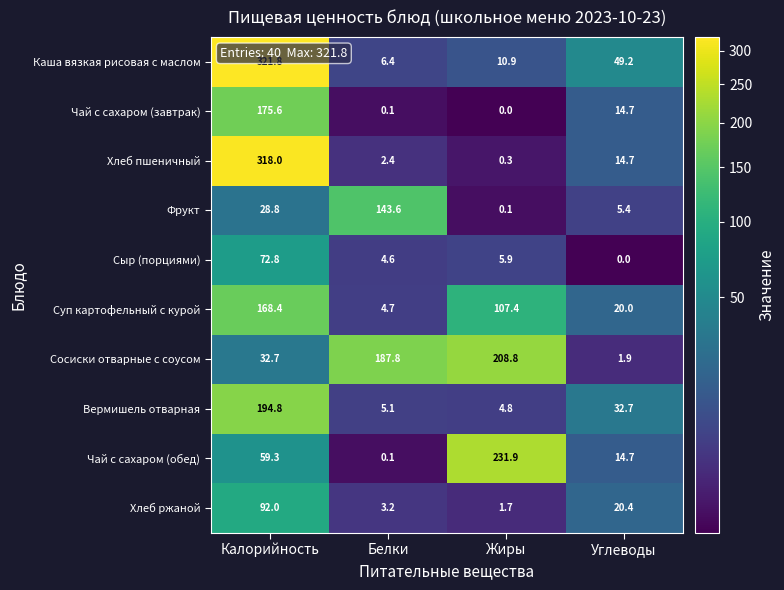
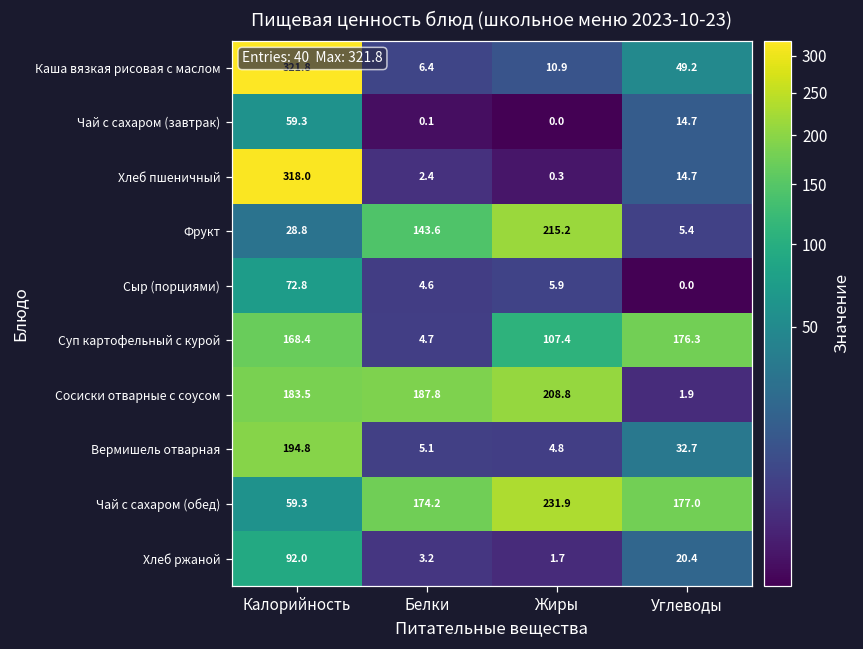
Чай с сахаром (завтрак), Калорийность: 175.6 -> 59.3
Фрукт, Жиры: 0.1 -> 215.2
Суп картофельный с курой, Углеводы: 20.0 -> 176.3
Сосиски отварные с соусом, Калорийность: 32.7 -> 183.5
Чай с сахаром (обед), Белки: 0.1 -> 174.2
Чай с сахаром (обед), Углеводы: 14.7 -> 177.0
